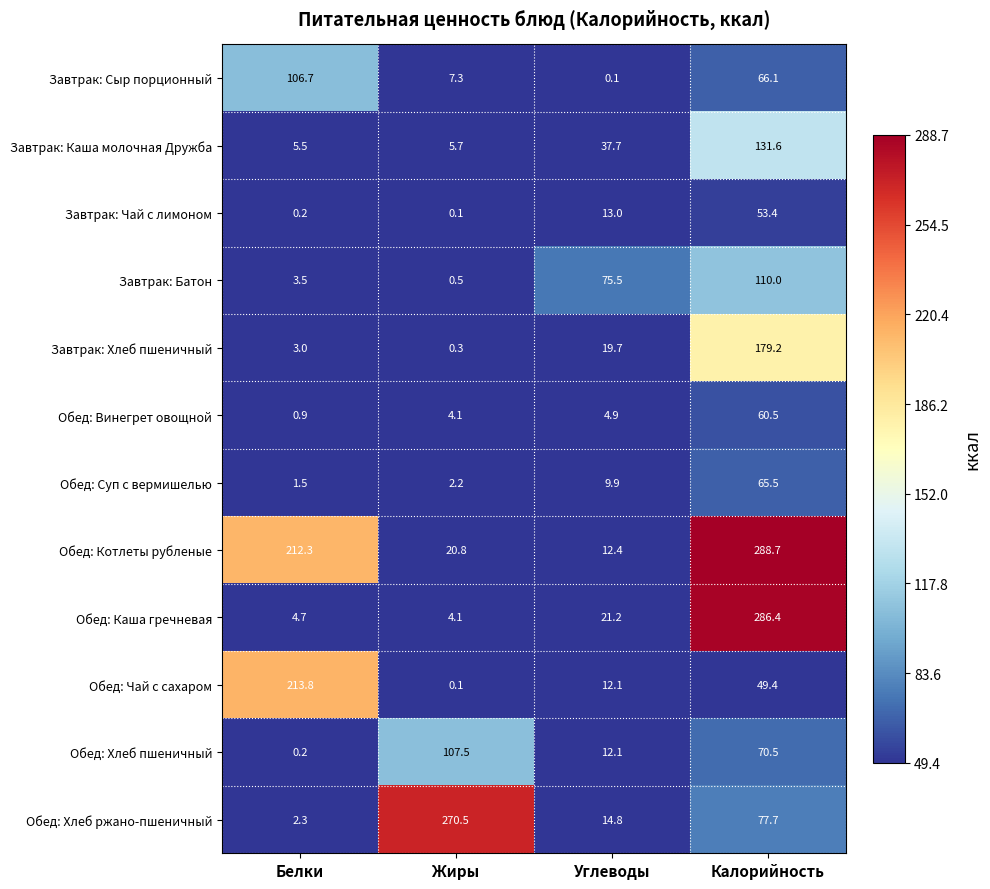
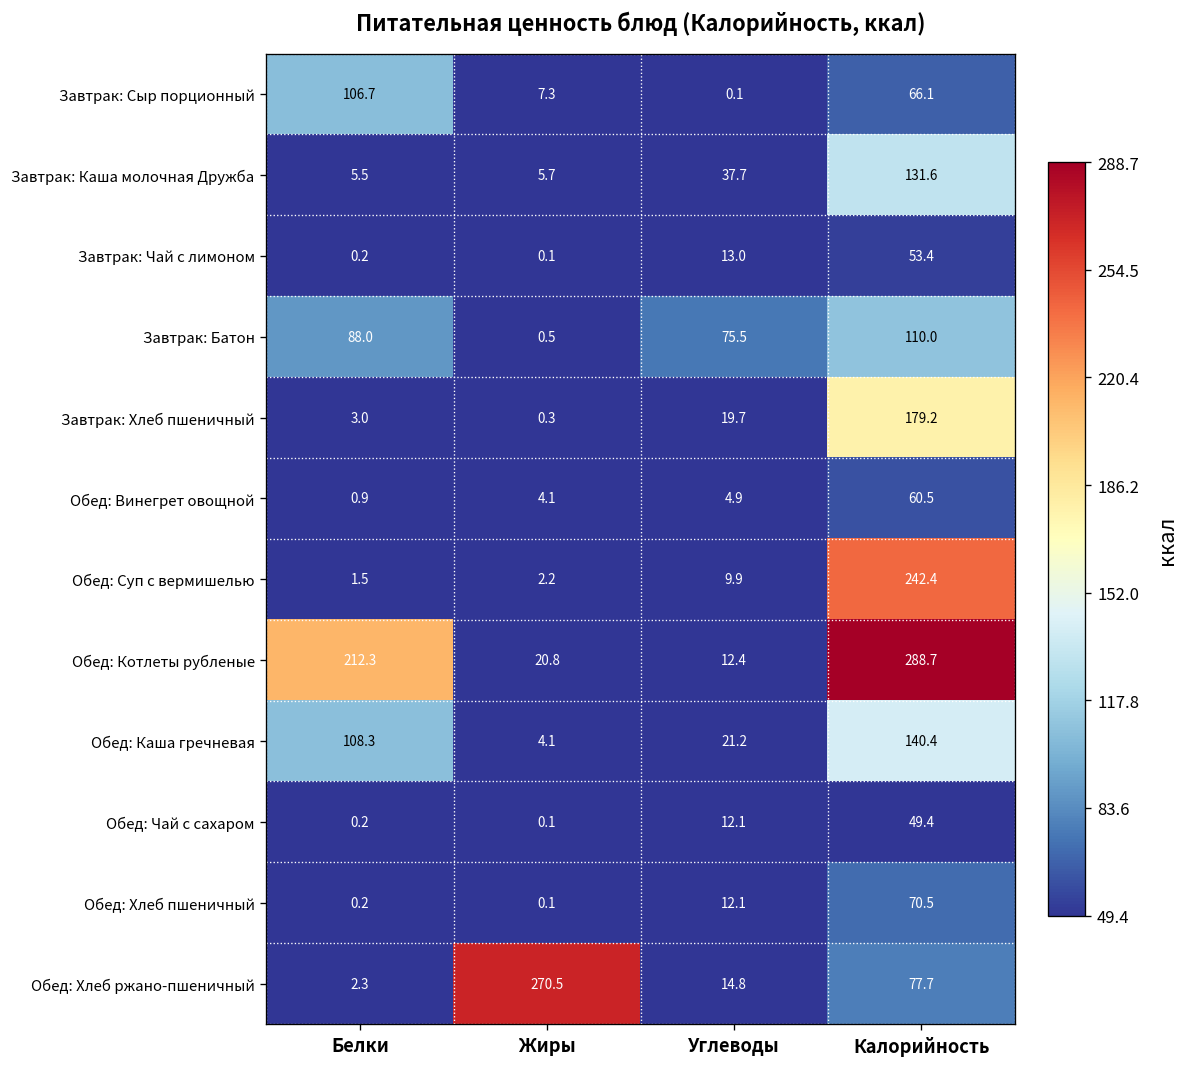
Завтрак: Батон, Белки: 3.5 -> 88.0
Обед: Суп с вермишелью, Калорийность: 65.5 -> 242.4
Обед: Каша гречневая, Белки: 4.7 -> 108.3
Обед: Каша гречневая, Калорийность: 286.4 -> 140.4
Обед: Чай с сахаром, Белки: 213.8 -> 0.2
Обед: Хлеб пшеничный, Жиры: 107.5 -> 0.1
